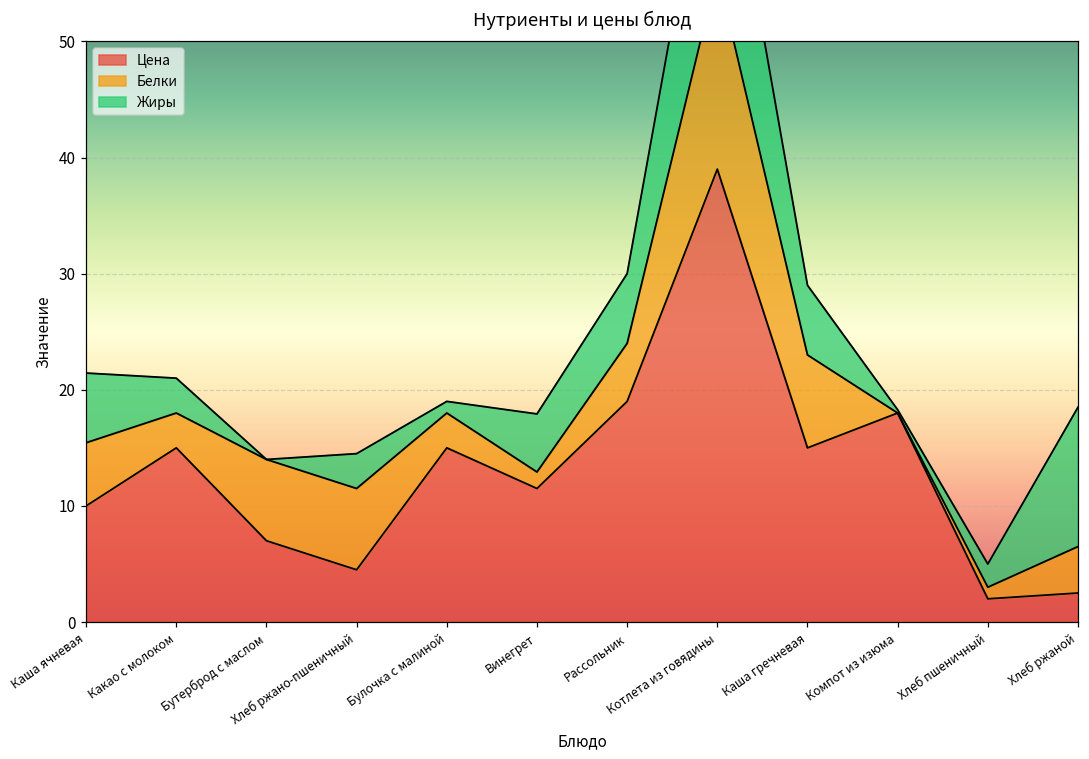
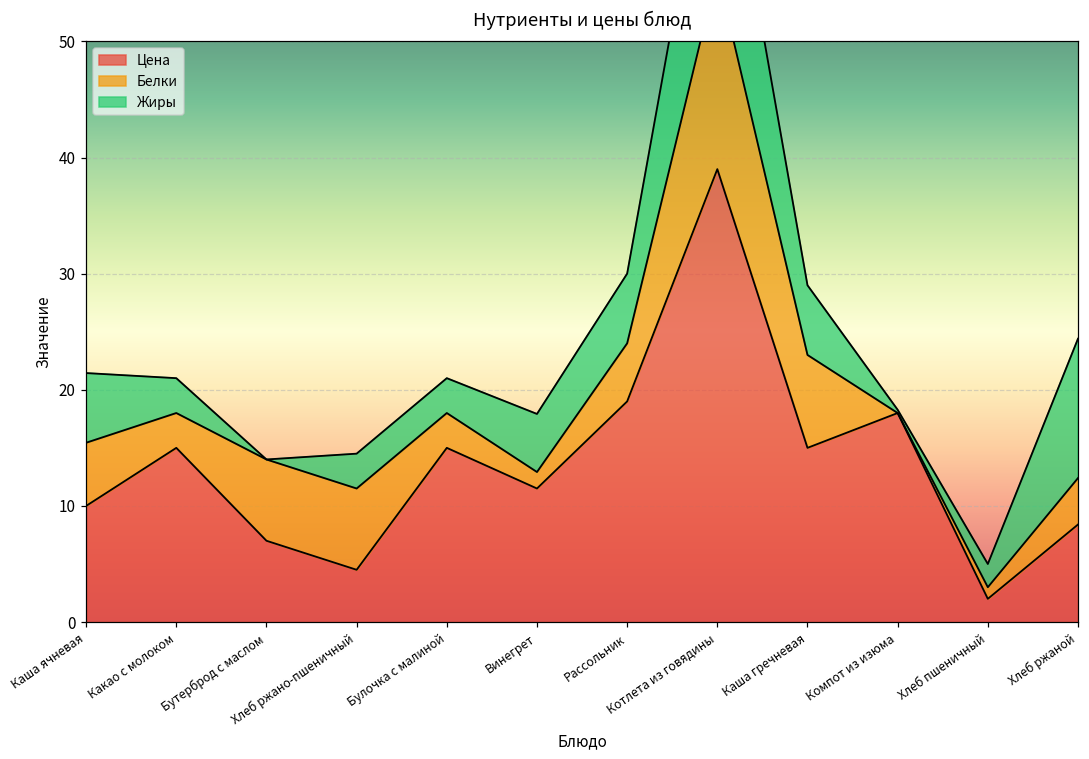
Жиры, Булочка с малиной: 1 -> 3
Цена, Хлеб ржаной: 2.5 -> 8.4
